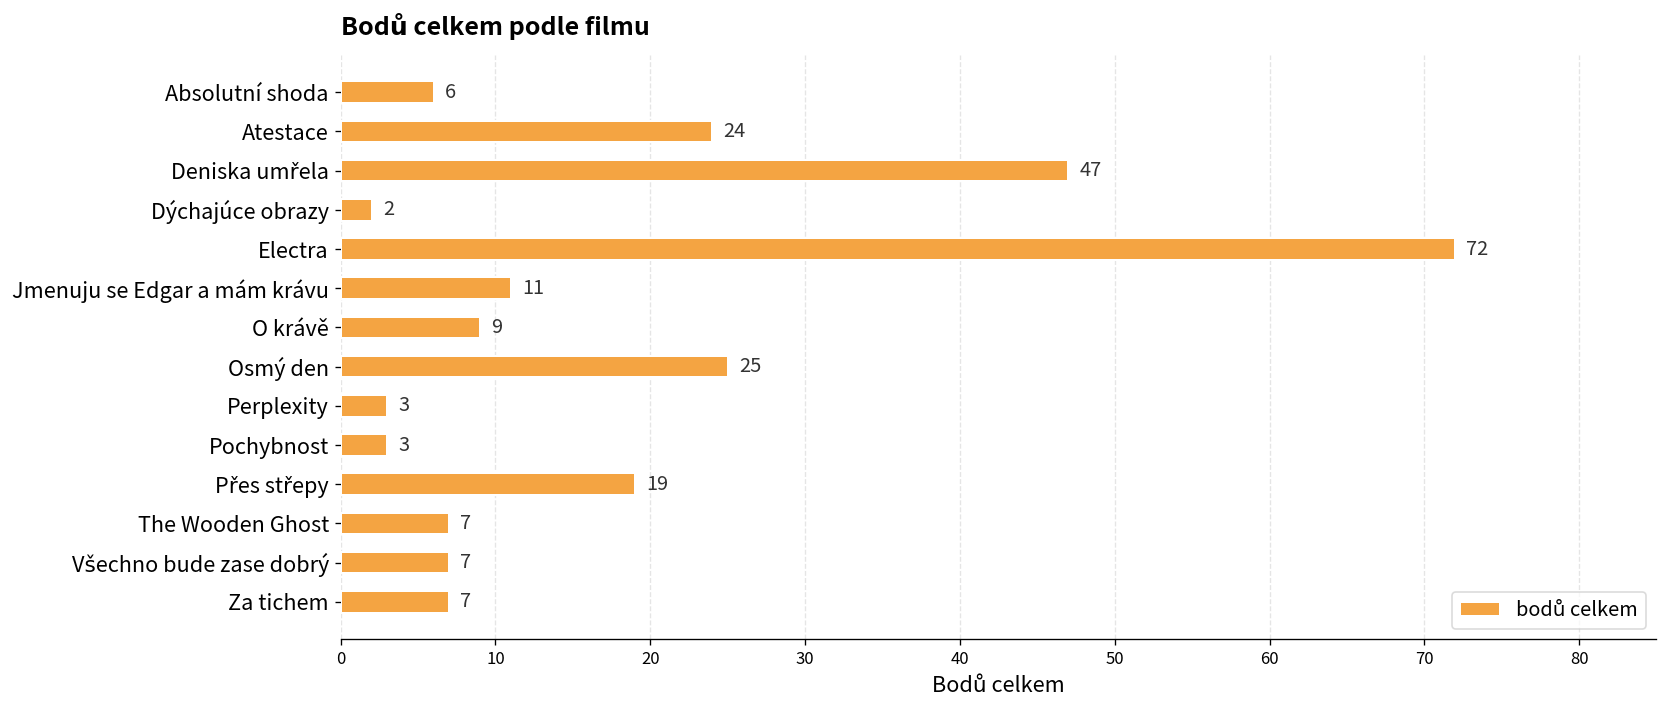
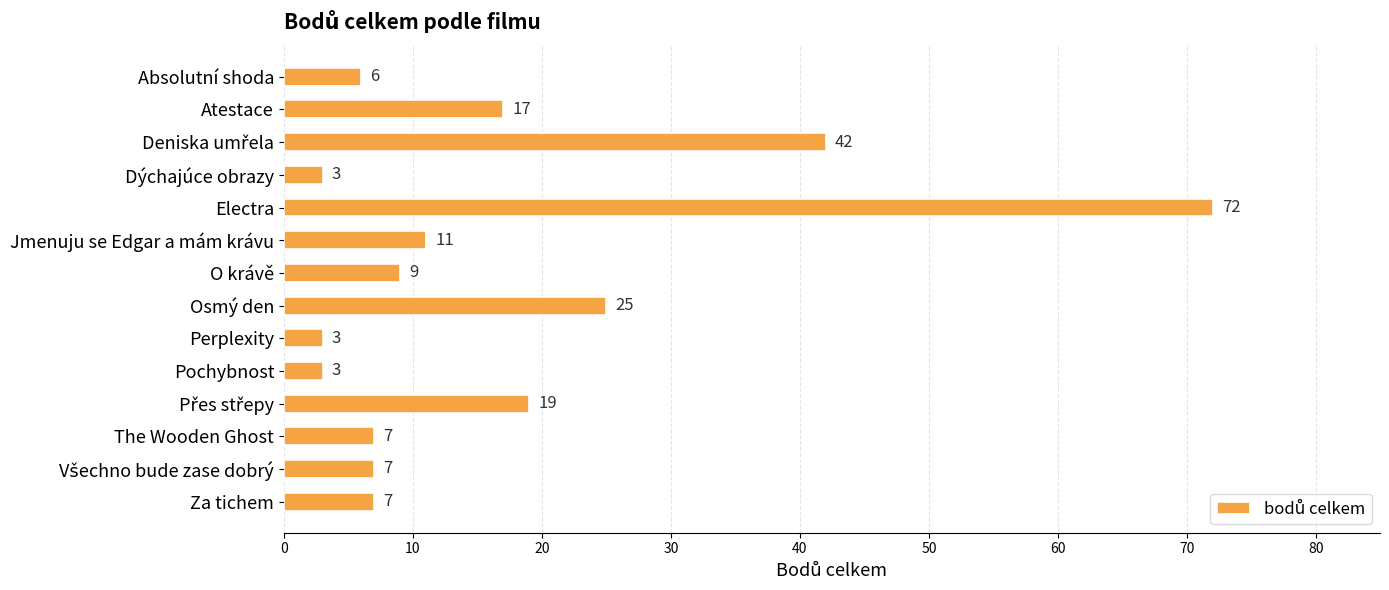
Atestace: 24 -> 17
Deniska umřela: 47 -> 42
Dýchajúce obrazy: 2 -> 3
